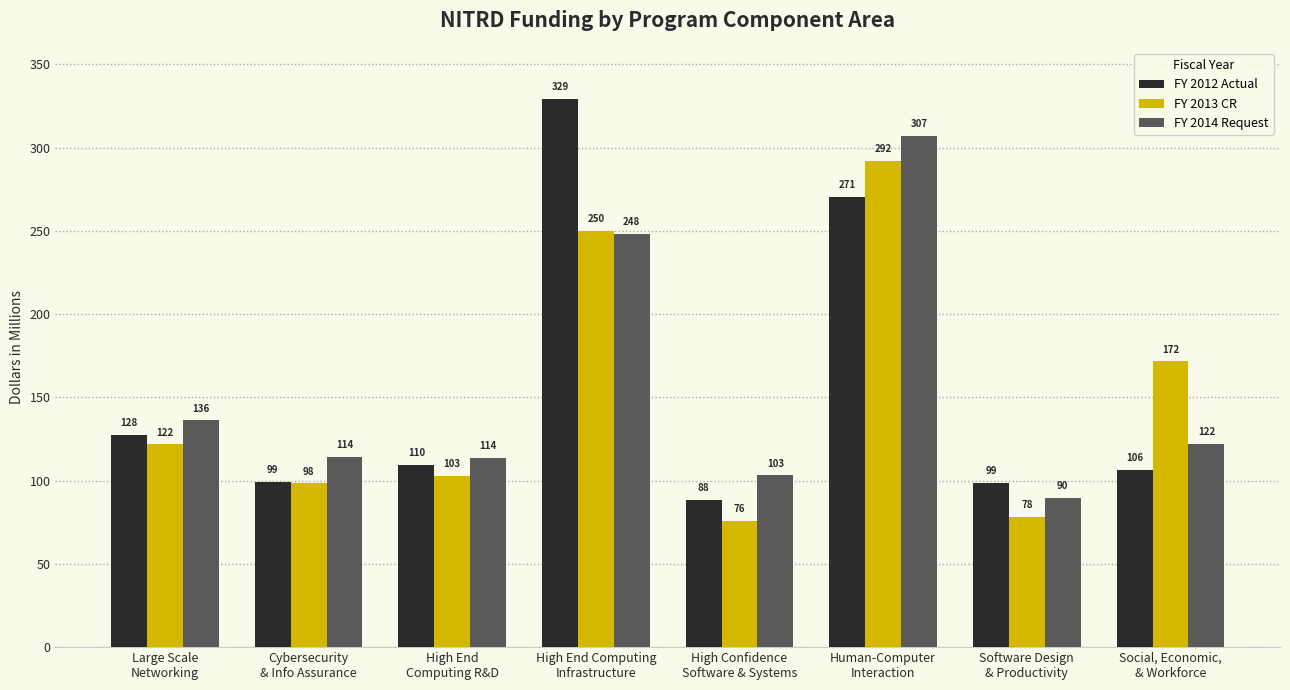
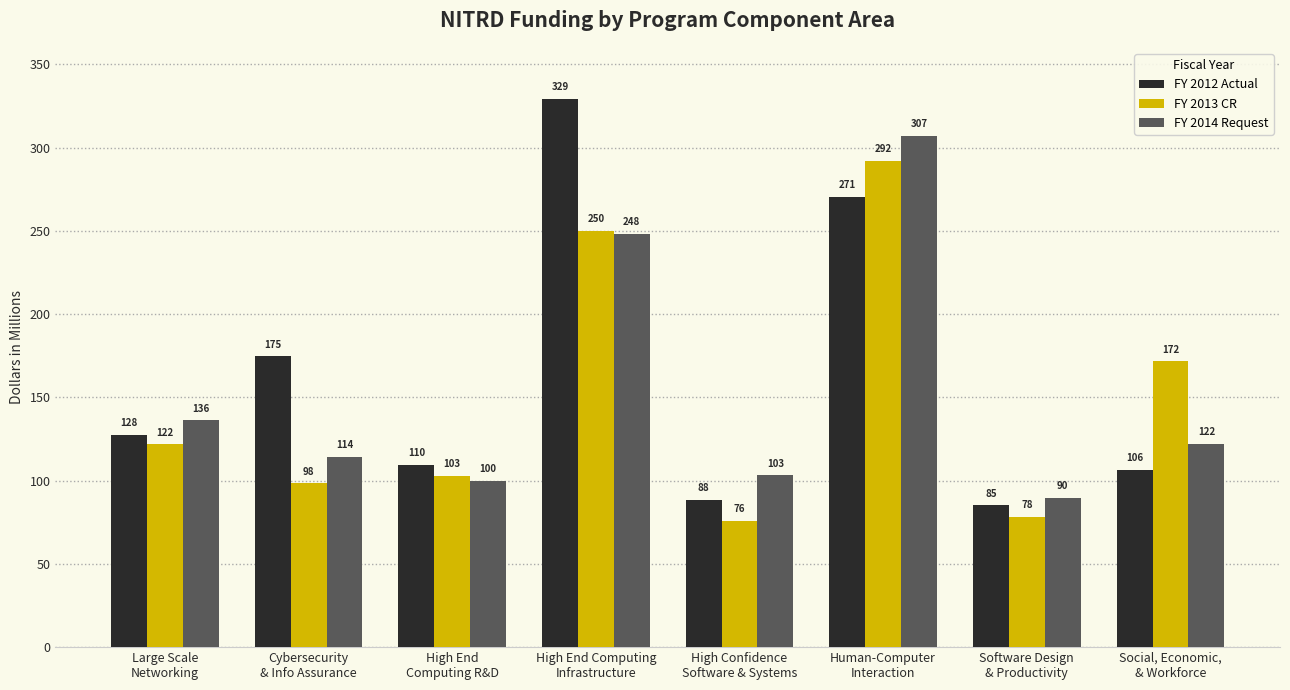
FY 2012 Actual, Cybersecurity & Info Assurance: 99 -> 175
FY 2014 Request, High End Computing R&D: 114 -> 100
FY 2012 Actual, Software Design & Productivity: 99 -> 85
